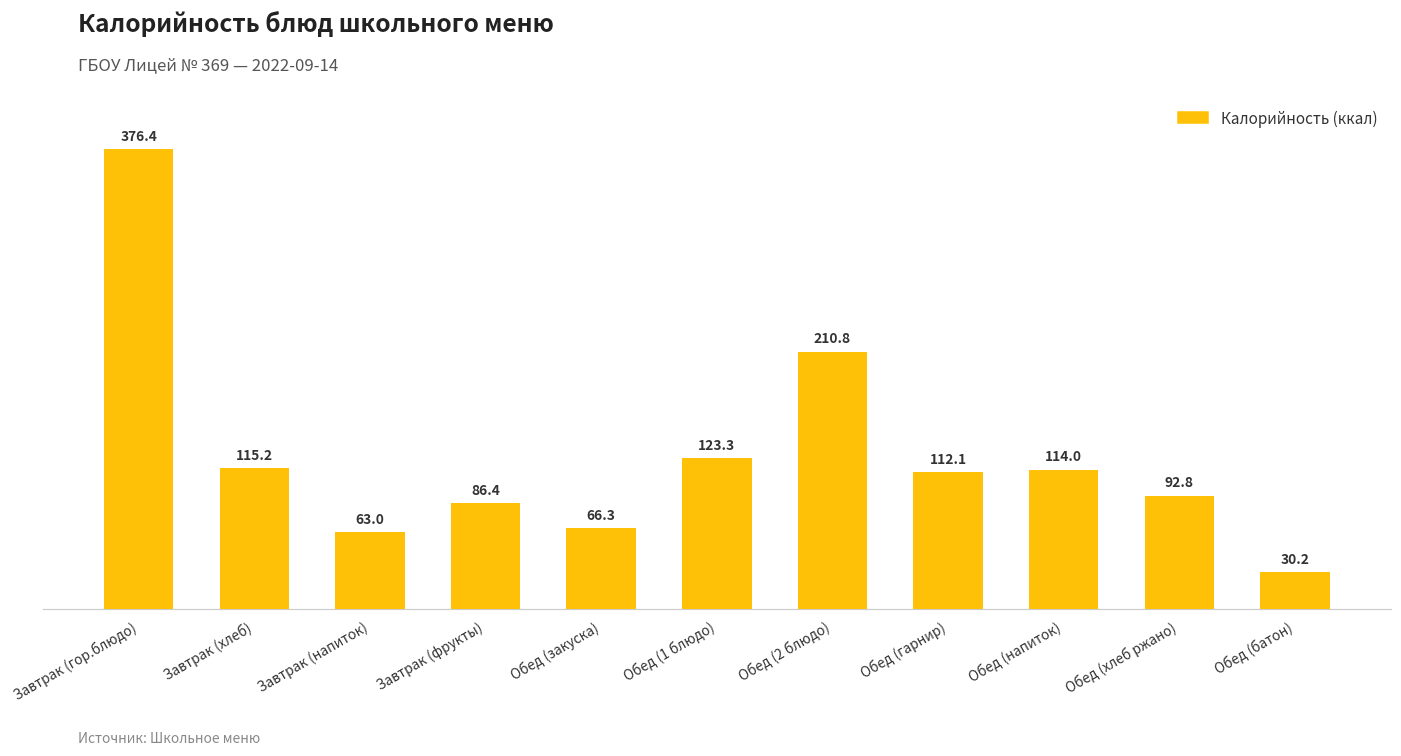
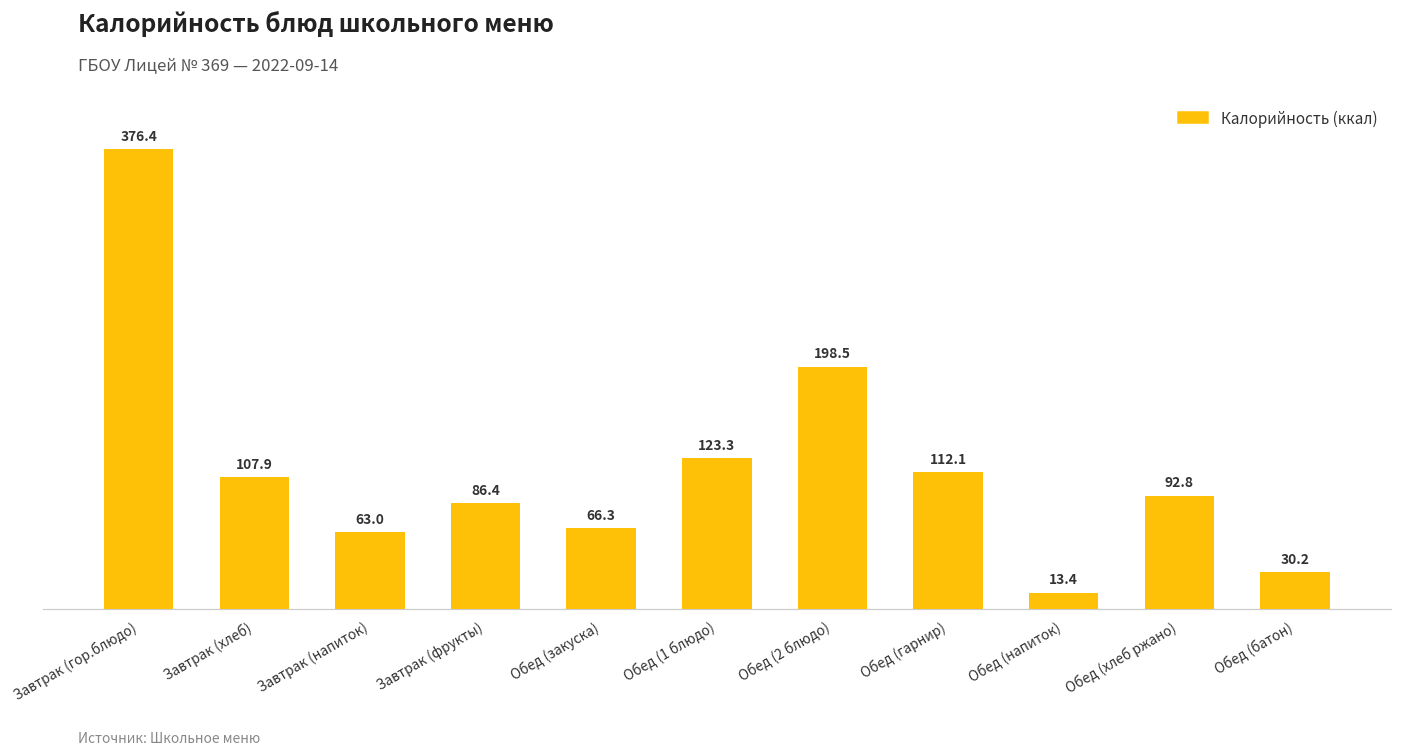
Завтрак (хлеб): 115.2 -> 107.9
Обед (2 блюдо): 210.8 -> 198.5
Обед (напиток): 114.0 -> 13.4
